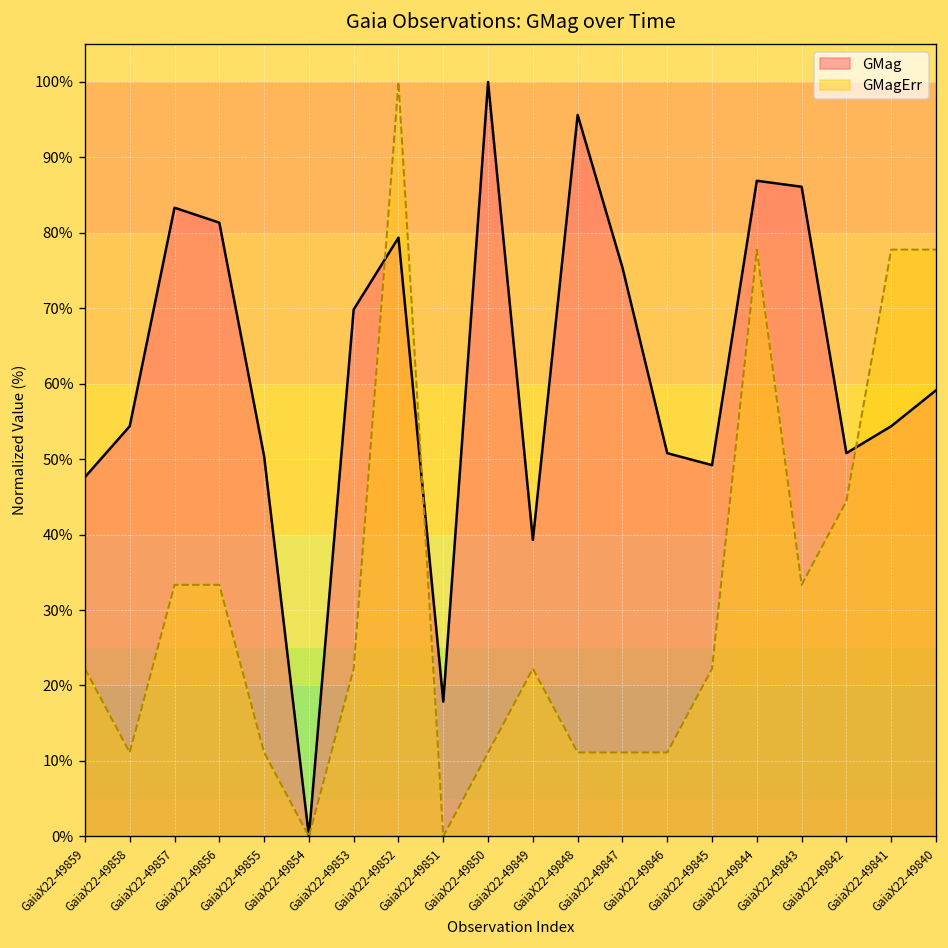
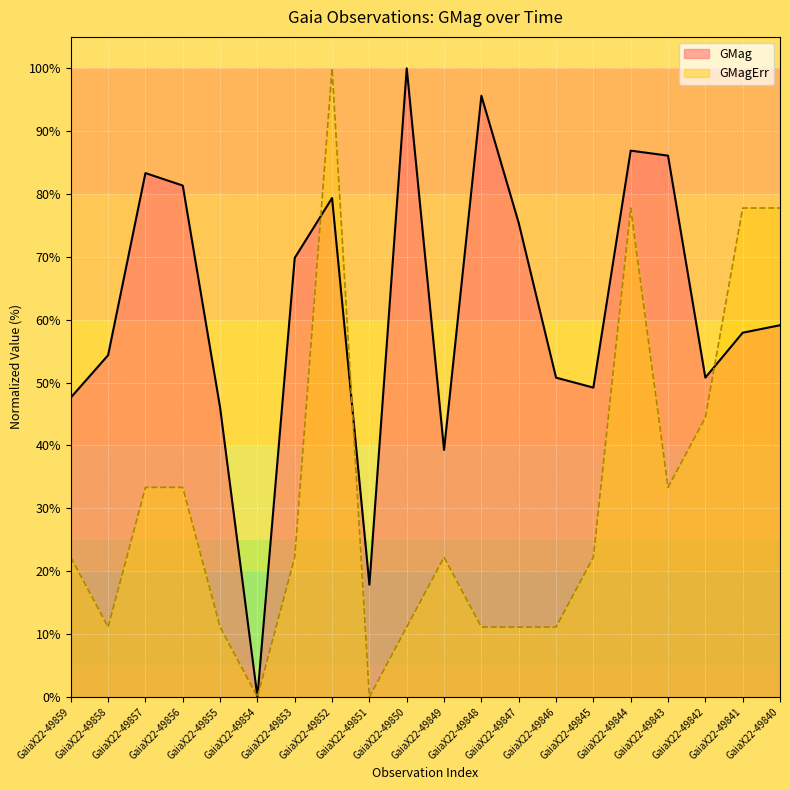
GMag, GaiaX22-49855: 50% -> 46%
GMag, GaiaX22-49841: 54% -> 58%
